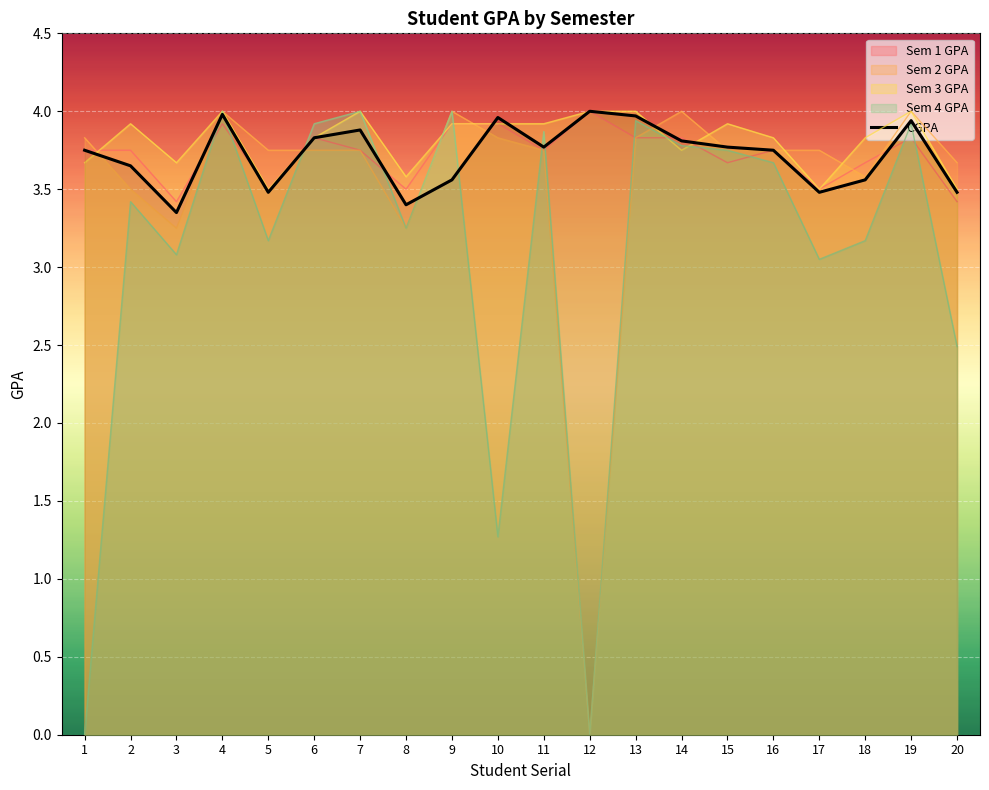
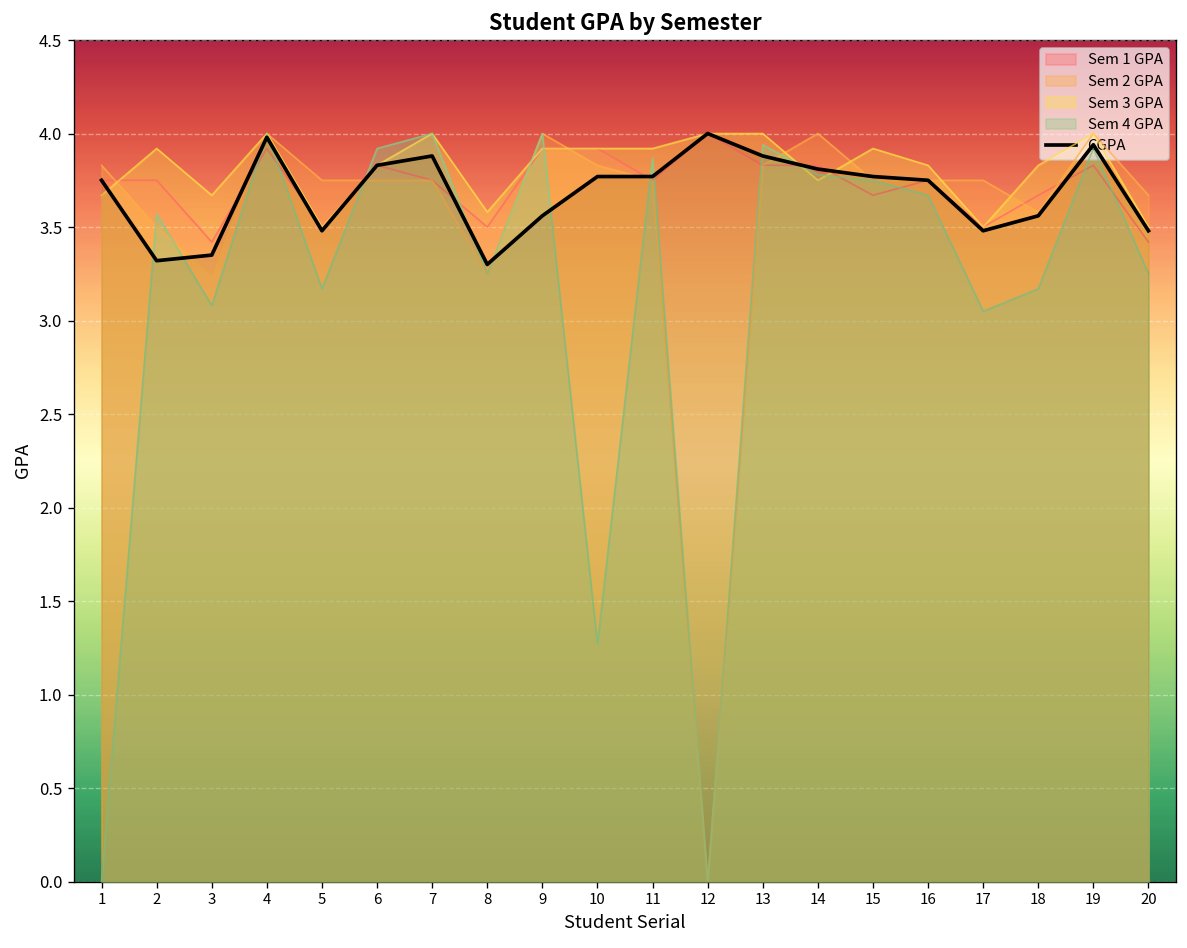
Sem 4 GPA, 2: 3.42 -> 3.57
CGPA, 2: 3.65 -> 3.32
CGPA, 8: 3.4 -> 3.3
CGPA, 10: 3.96 -> 3.77
CGPA, 13: 3.97 -> 3.88
Sem 4 GPA, 20: 2.49 -> 3.25
